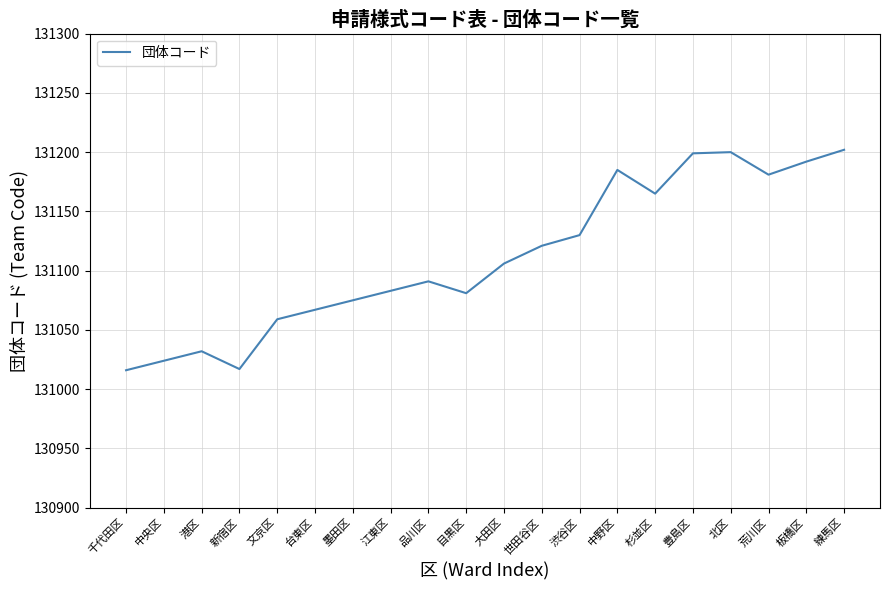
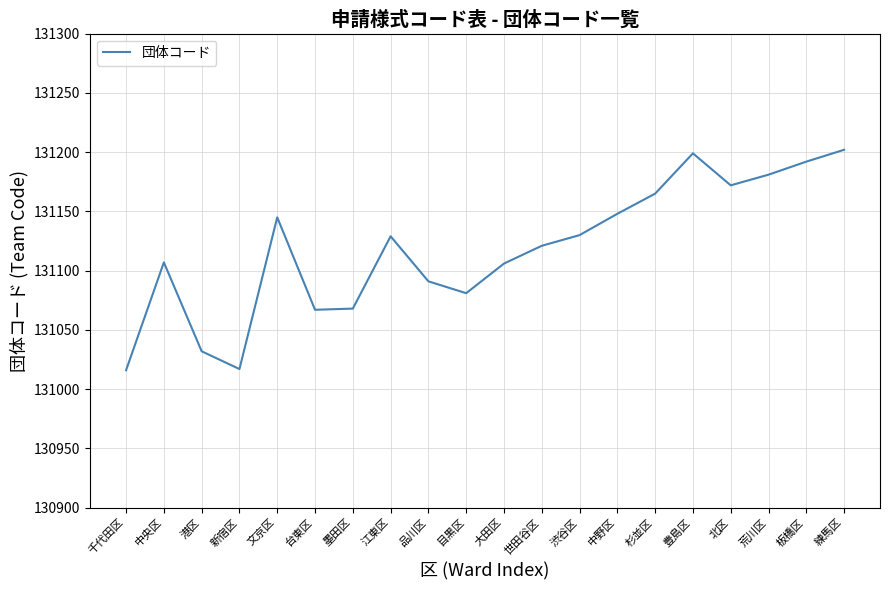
中央区: 131024 -> 131107
文京区: 131059 -> 131145
墨田区: 131075 -> 131068
江東区: 131083 -> 131129
中野区: 131185 -> 131148
北区: 131200 -> 131172
